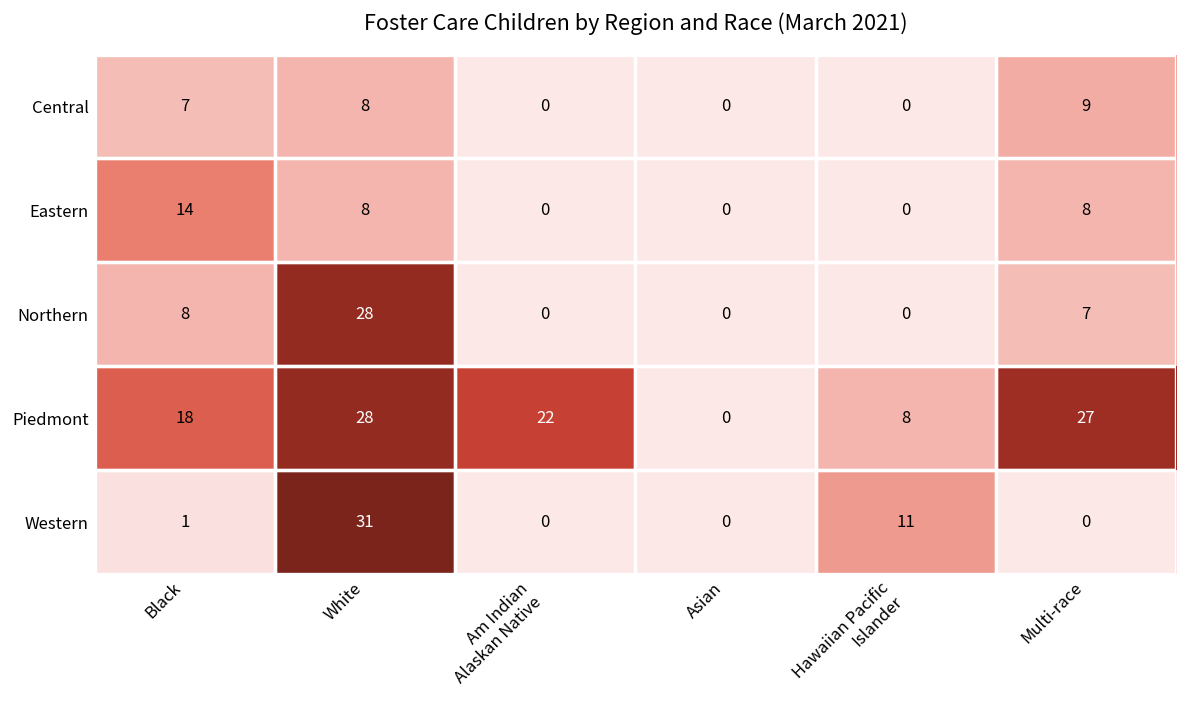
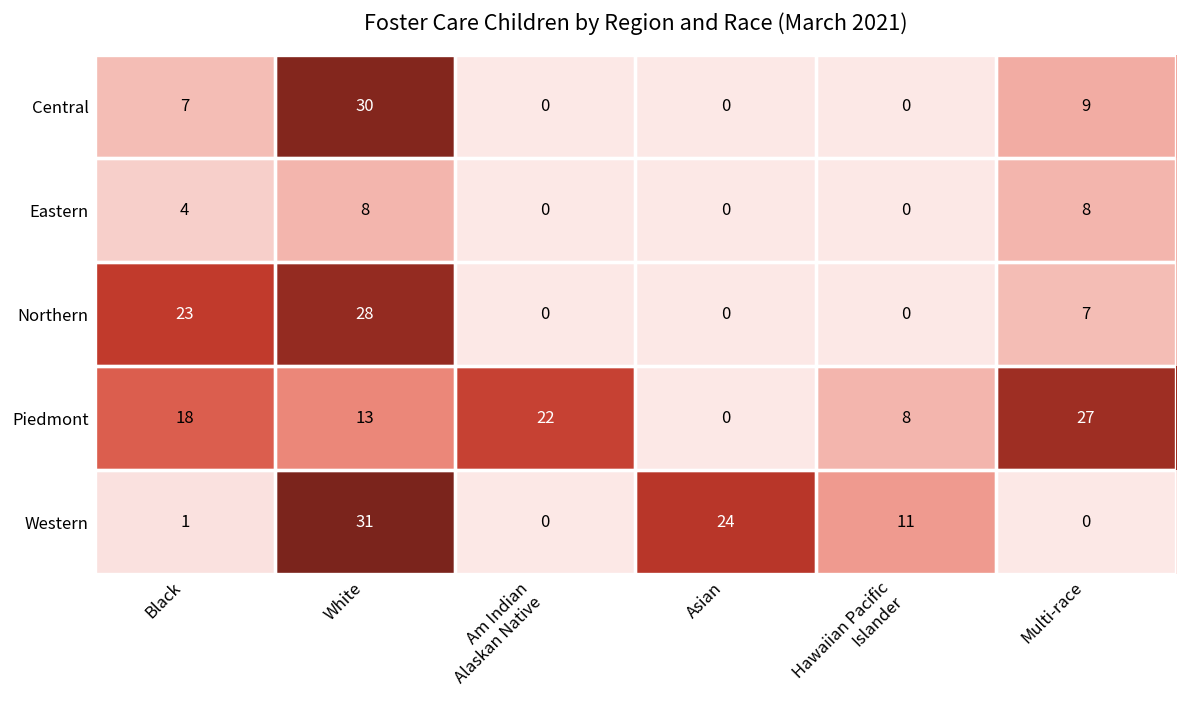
Central, White: 8 -> 30
Eastern, Black: 14 -> 4
Northern, Black: 8 -> 23
Piedmont, White: 28 -> 13
Western, Asian: 0 -> 24
